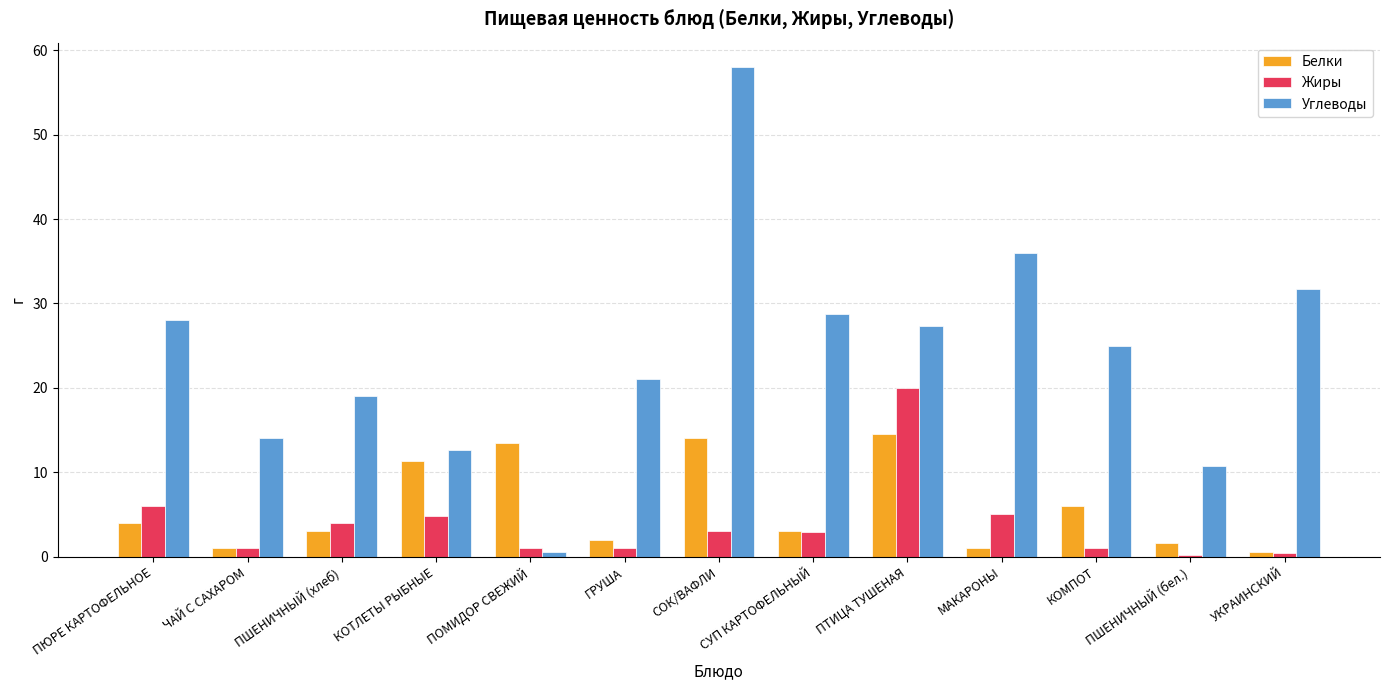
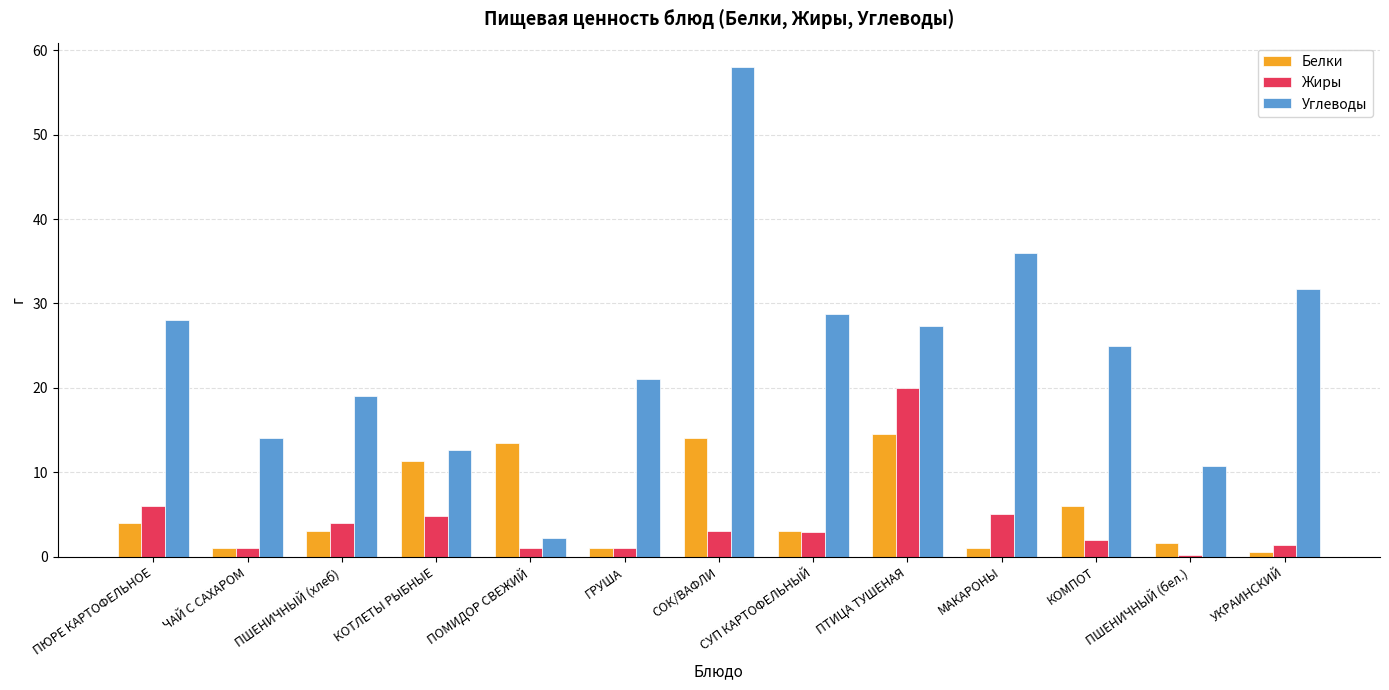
Углеводы, ПОМИДОР СВЕЖИЙ: 1 -> 2
Белки, ГРУША: 2 -> 1
Жиры, КОМПОТ: 1 -> 2
Жиры, УКРАИНСКИЙ: 0 -> 1
